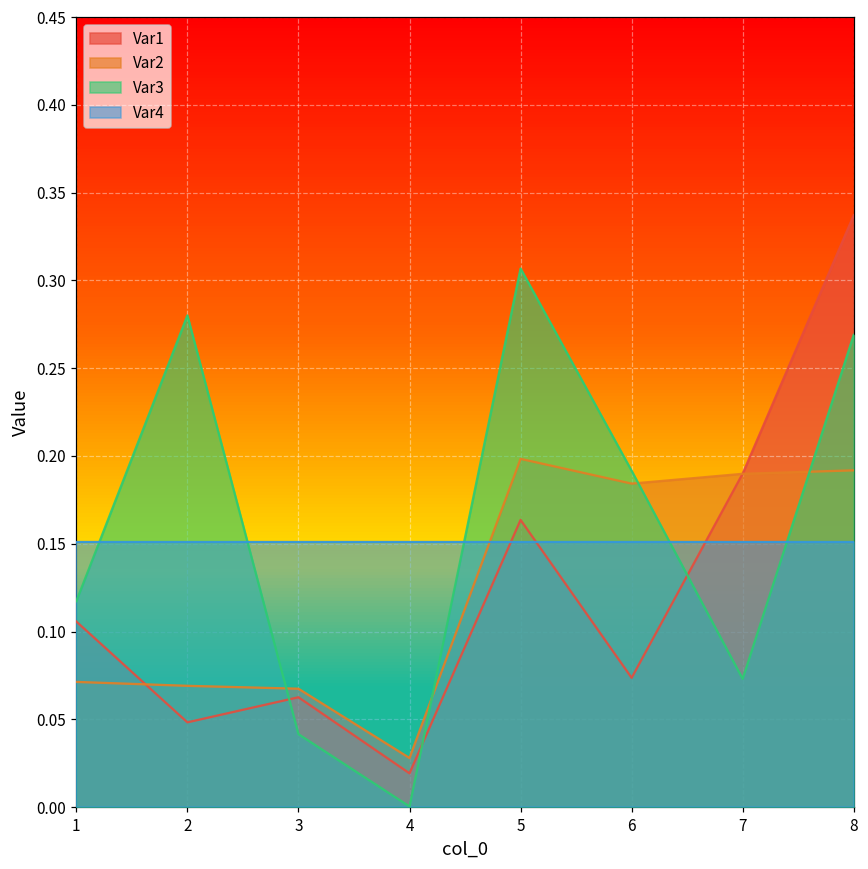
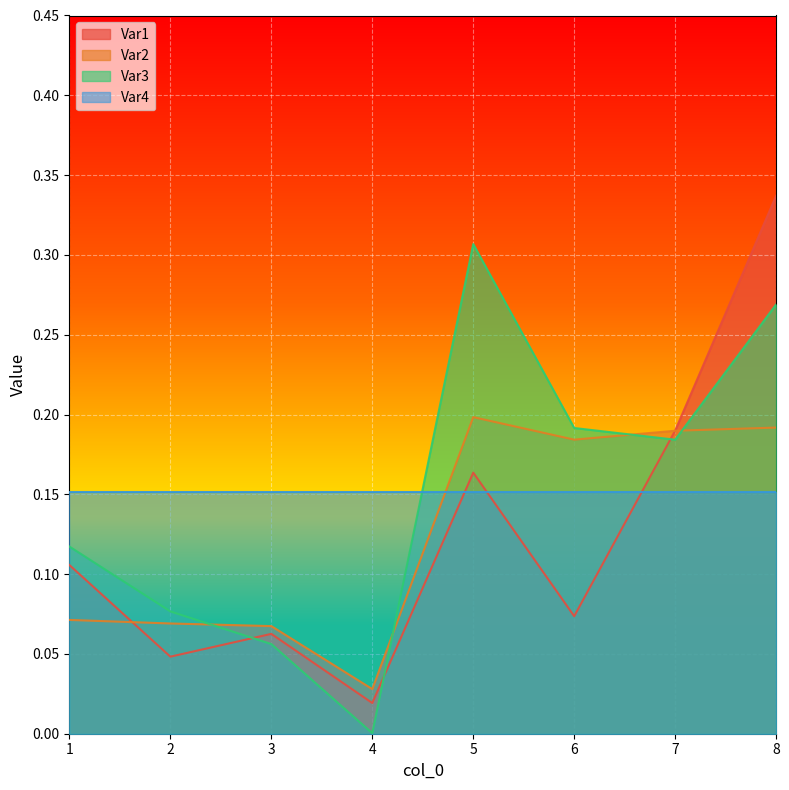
Var3, 2: 0.280 -> 0.077
Var3, 3: 0.042 -> 0.056
Var3, 7: 0.073 -> 0.184
